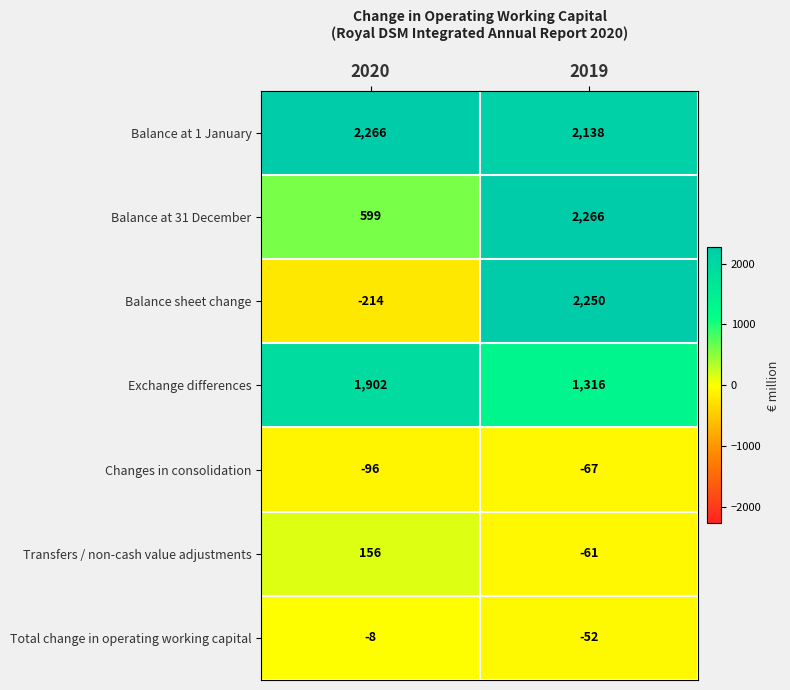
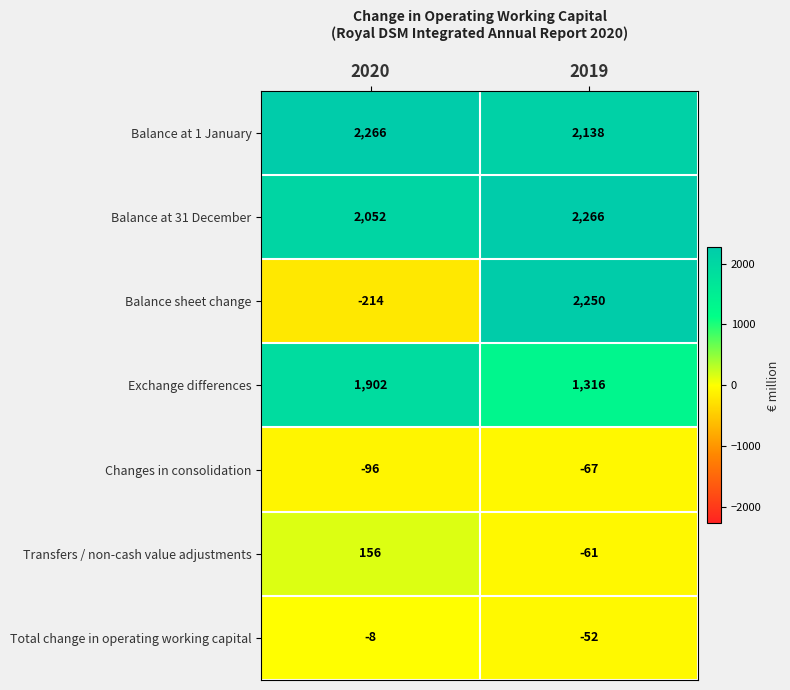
Balance at 31 December, 2020: 599 -> 2,052
